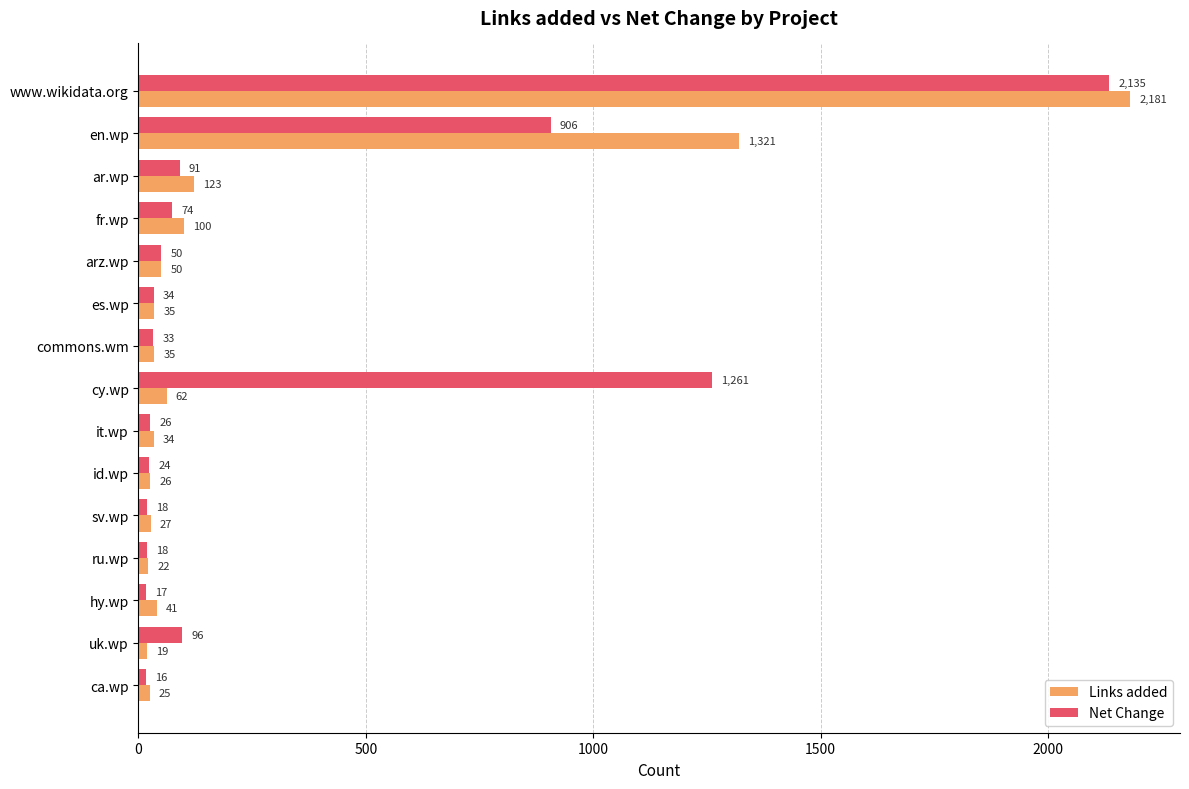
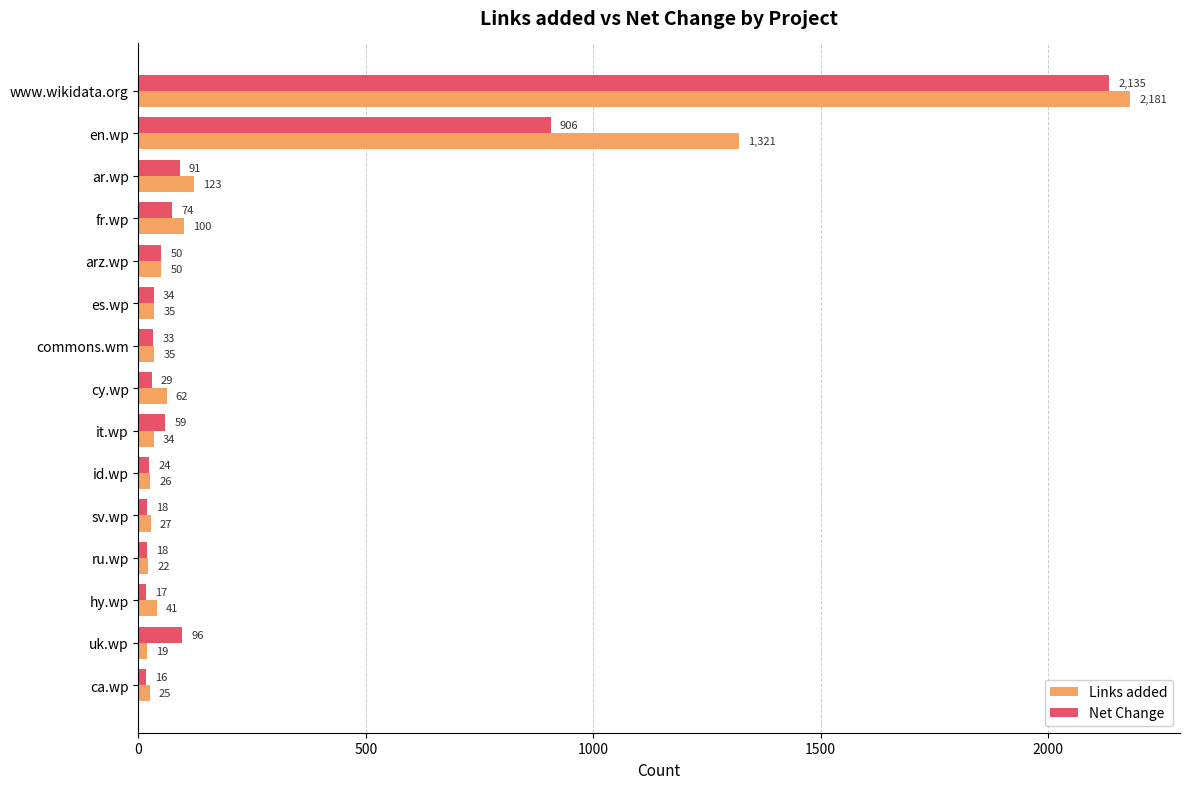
Net Change, cy.wp: 1,261 -> 29
Net Change, it.wp: 26 -> 59
